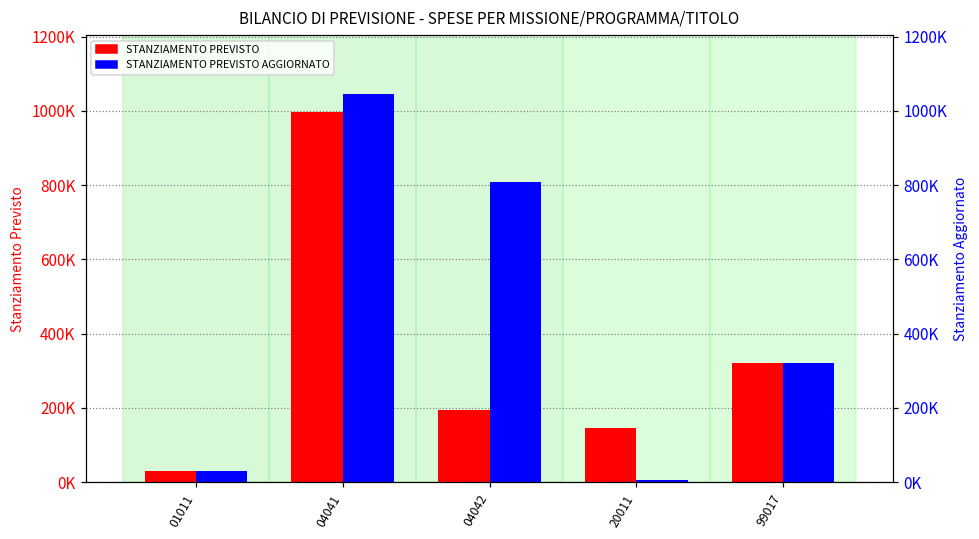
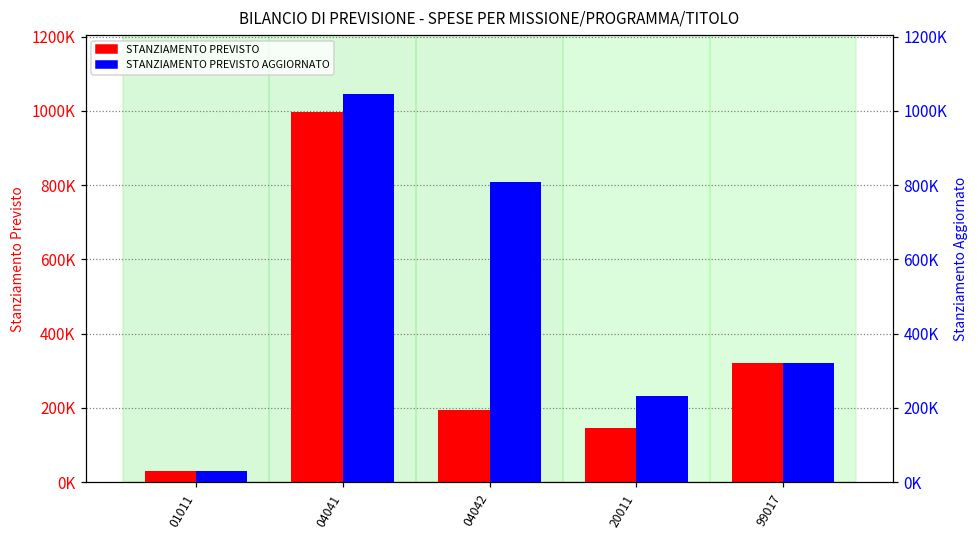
STANZIAMENTO PREVISTO AGGIORNATO, 20011: 10000 -> 230000
